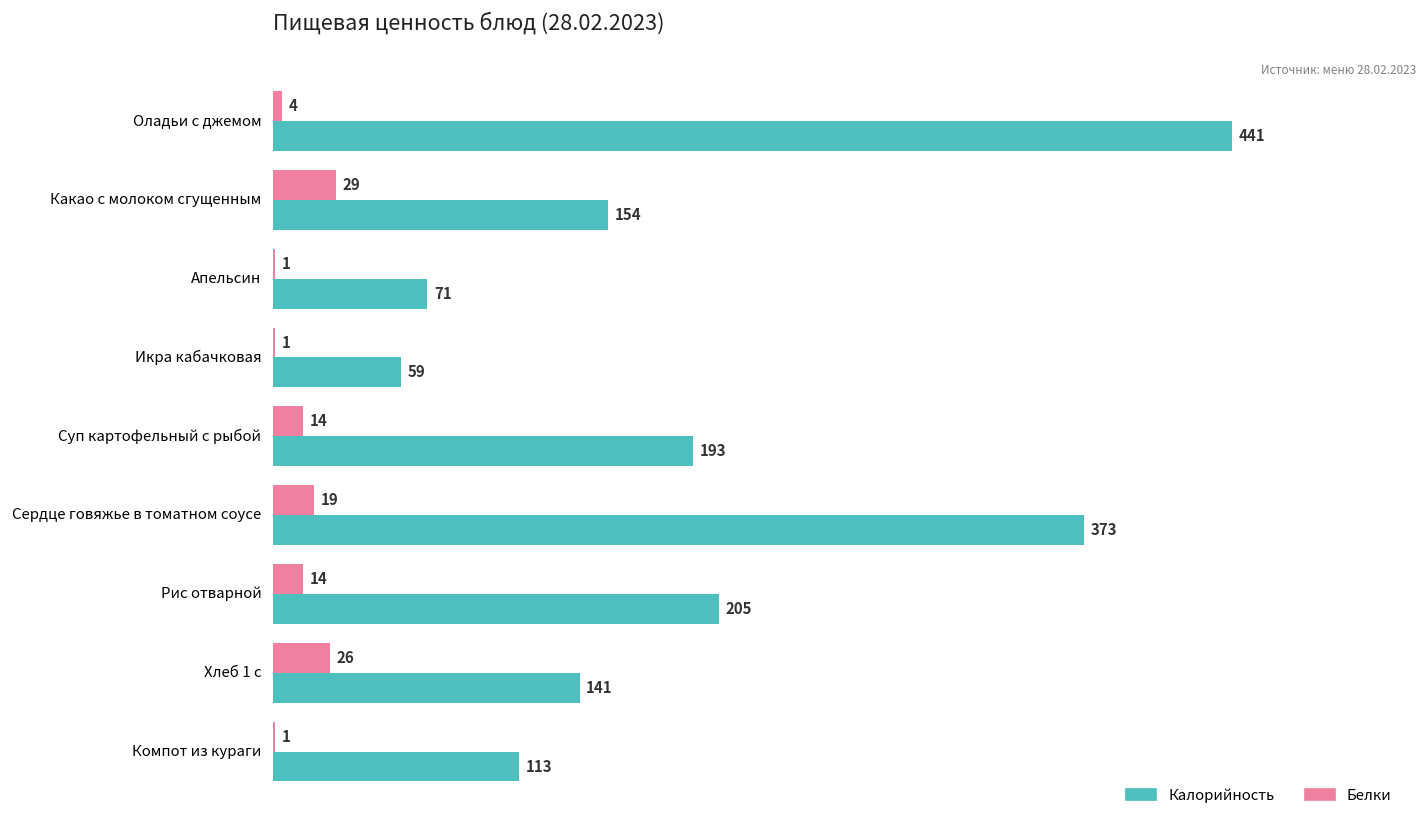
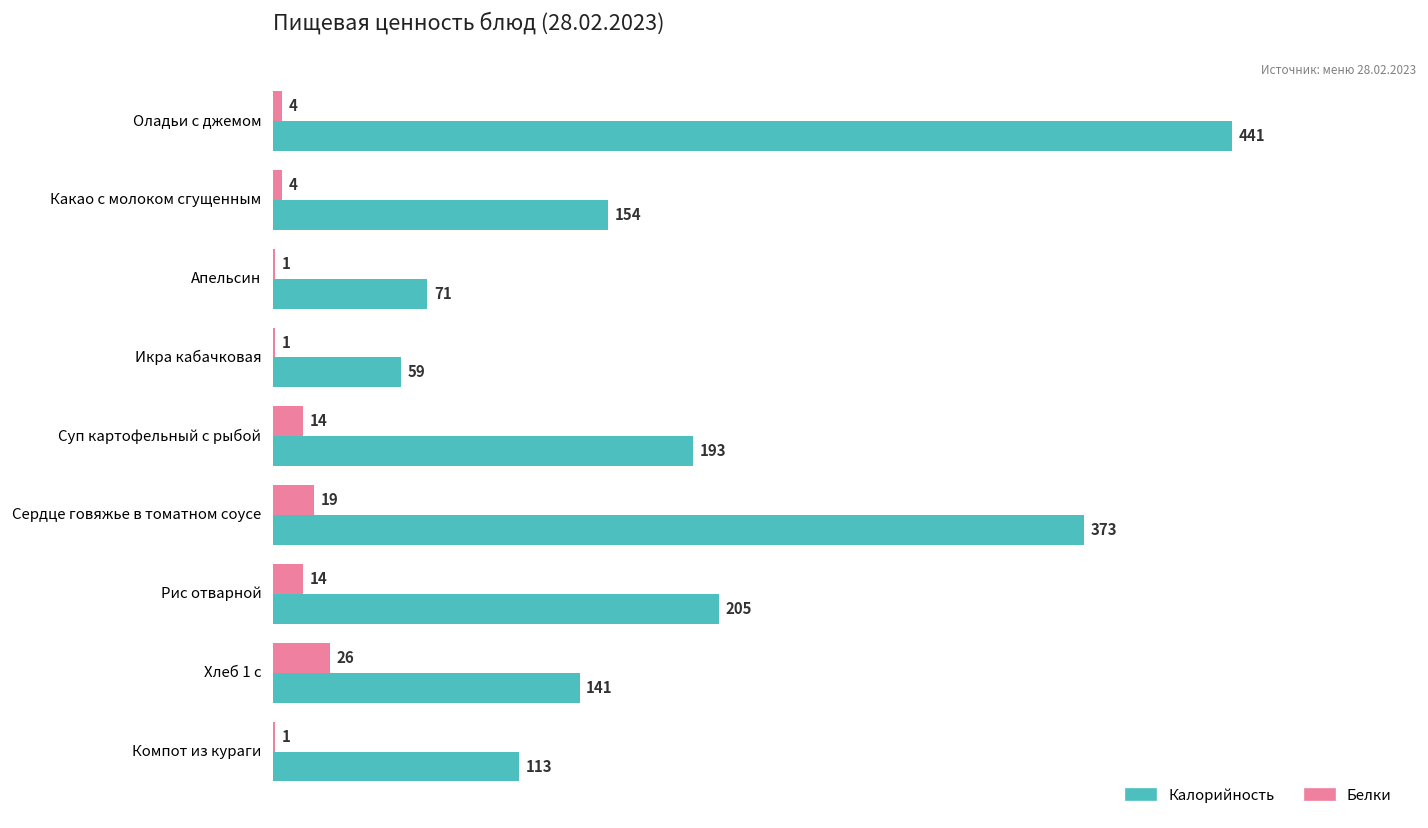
Белки, Какао с молоком сгущенным: 29 -> 4
